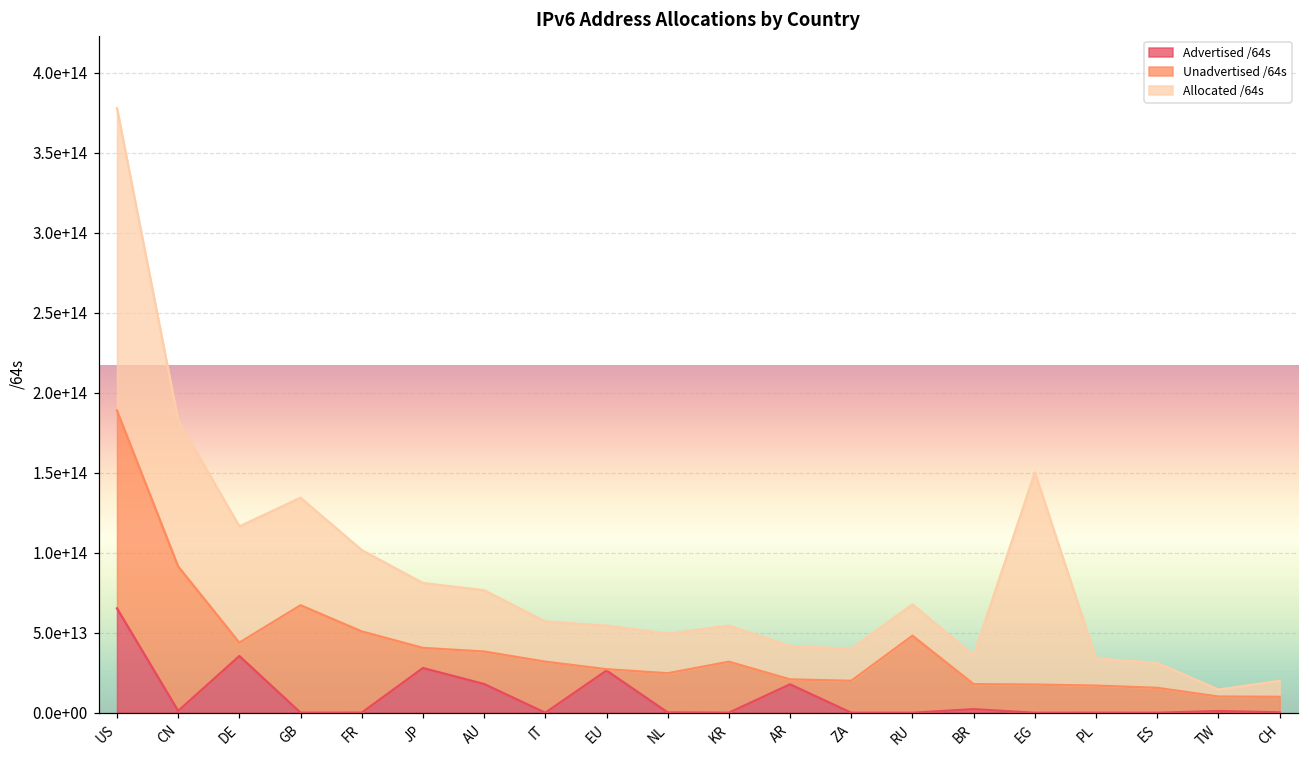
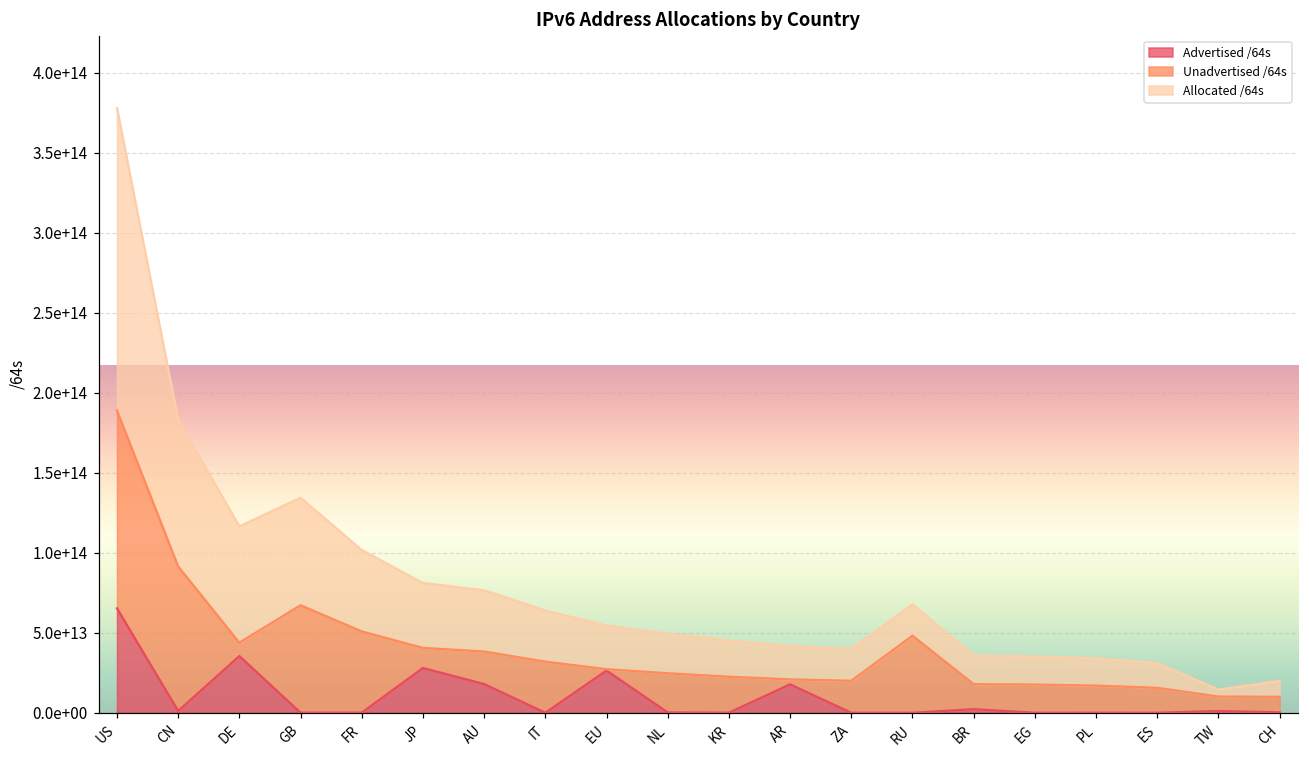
Allocated /64s, IT: 25000000000000 -> 32000000000000
Unadvertised /64s, KR: 32000000000000 -> 23000000000000
Allocated /64s, EG: 133000000000000 -> 18000000000000
